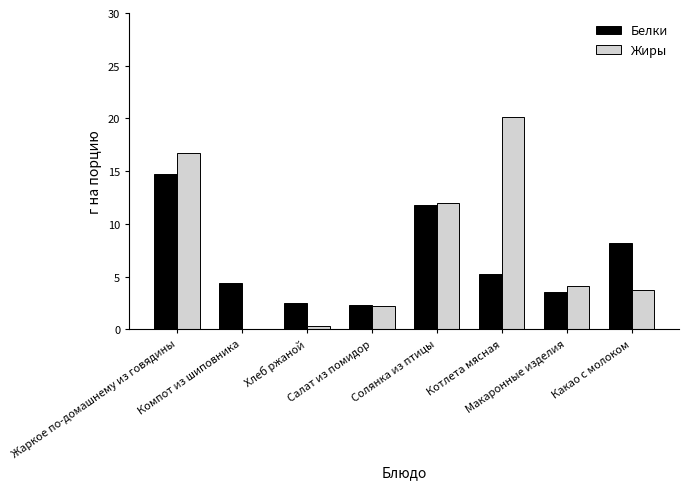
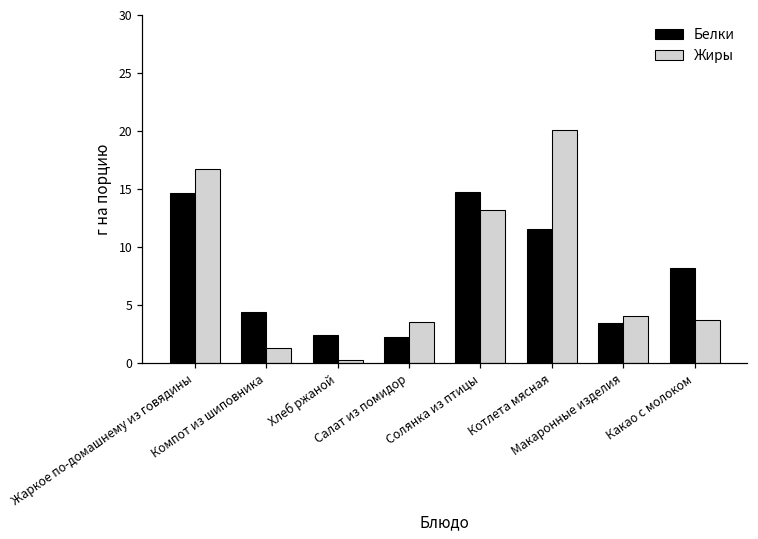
Жиры, Компот из шиповника: 0.0 -> 1.3
Жиры, Салат из помидор: 2.2 -> 3.6
Белки, Солянка из птицы: 11.8 -> 14.8
Жиры, Солянка из птицы: 12.0 -> 13.2
Белки, Котлета мясная: 5.3 -> 11.6
